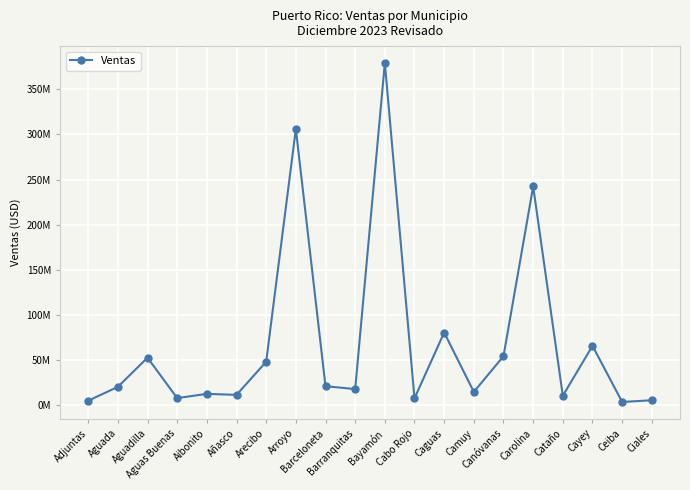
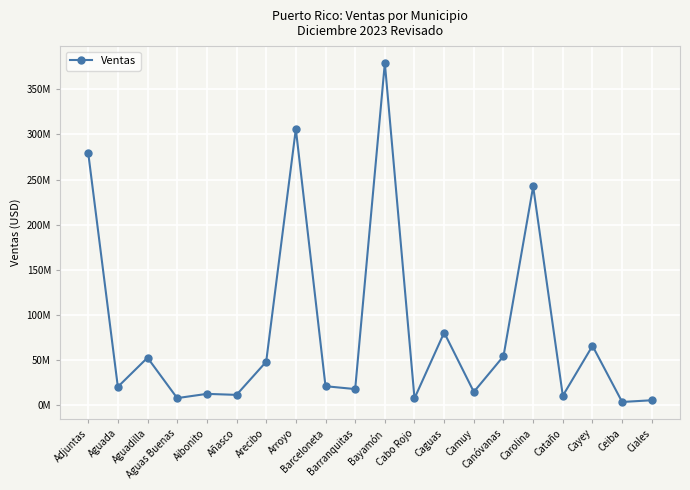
Adjuntas: 0 -> 280000000
